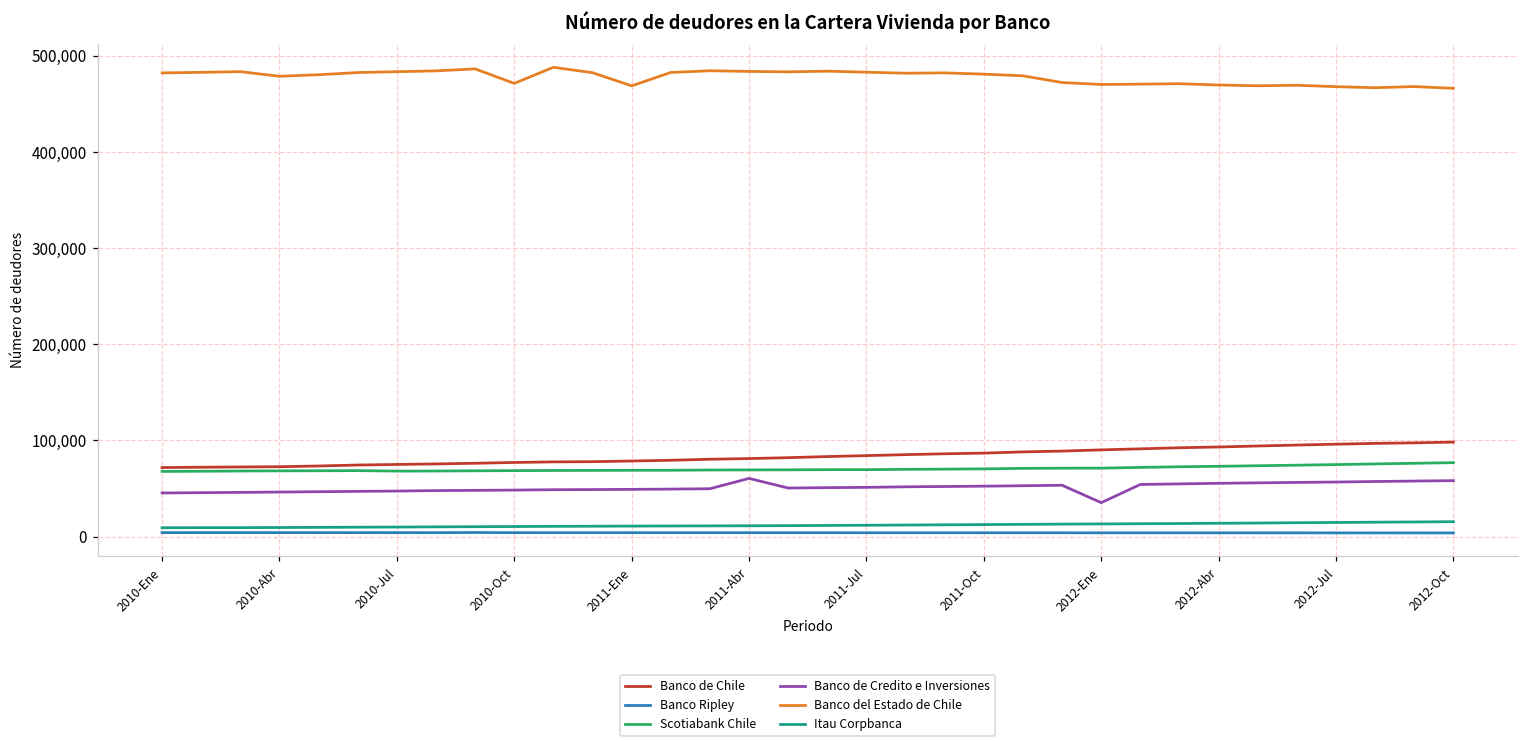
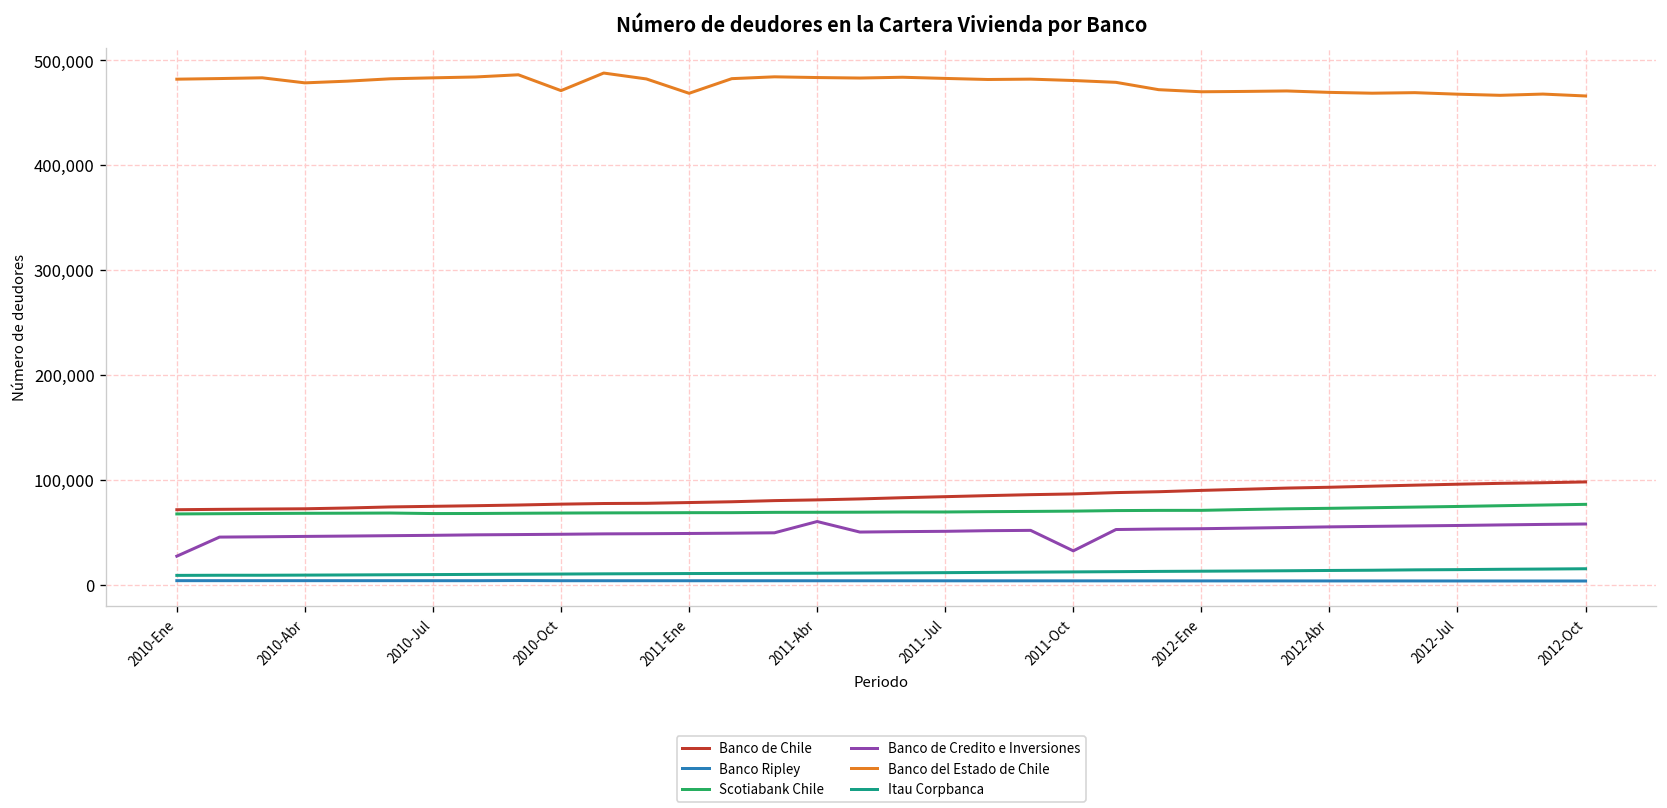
Banco de Credito e Inversiones, 2010-Ene: 50,000 -> 30,000
Banco de Credito e Inversiones, 2011-Oct: 50,000 -> 30,000
Banco de Credito e Inversiones, 2012-Ene: 40,000 -> 50,000
